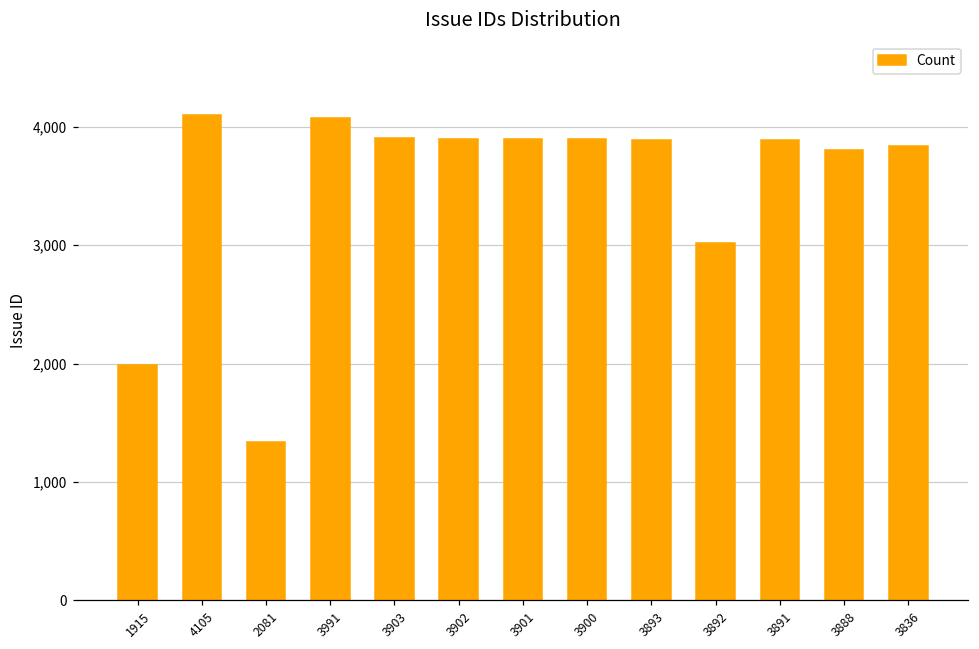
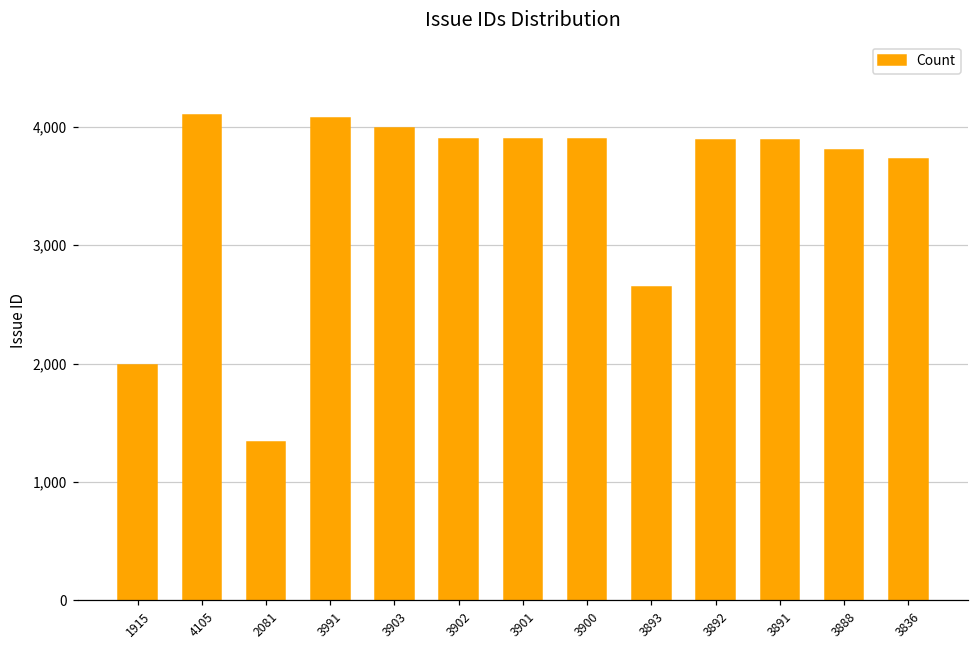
3903: 3,900 -> 3,990
3893: 3,890 -> 2,650
3892: 3,020 -> 3,890
3836: 3,840 -> 3,730
